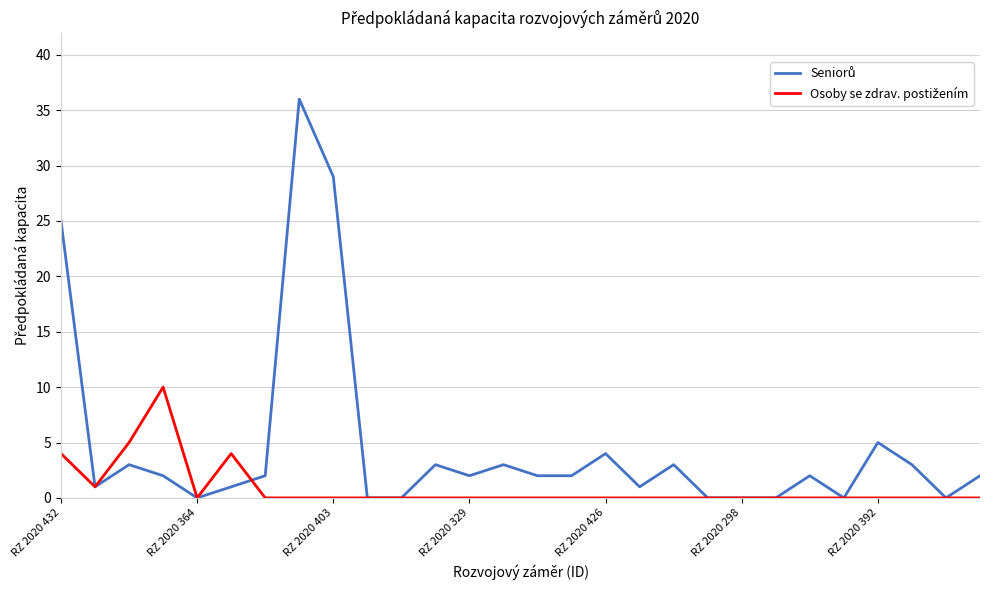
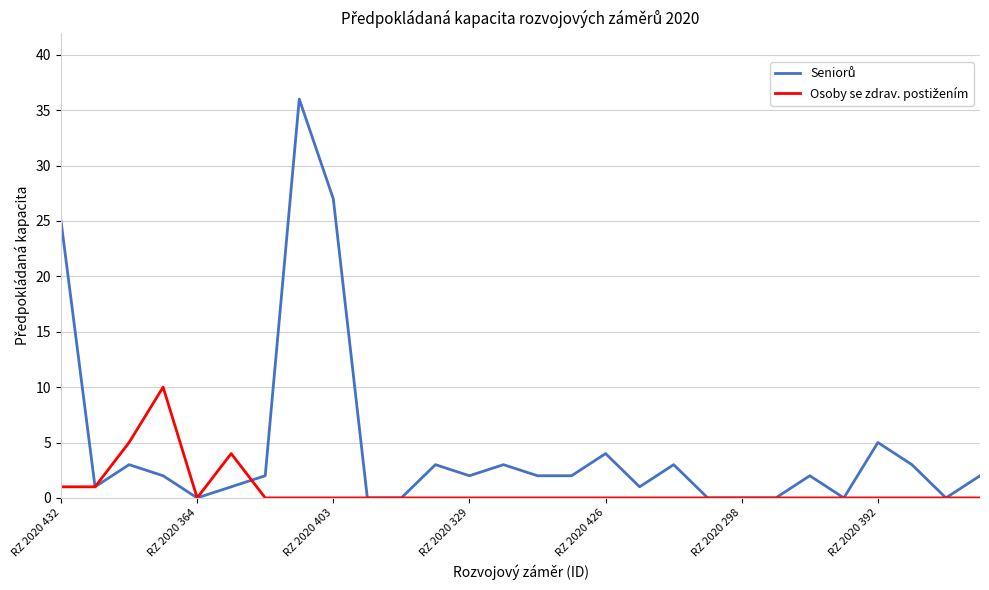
Osoby se zdrav. postižením, RZ 2020 432: 4 -> 1
Seniorů, RZ 2020 403: 29 -> 27
